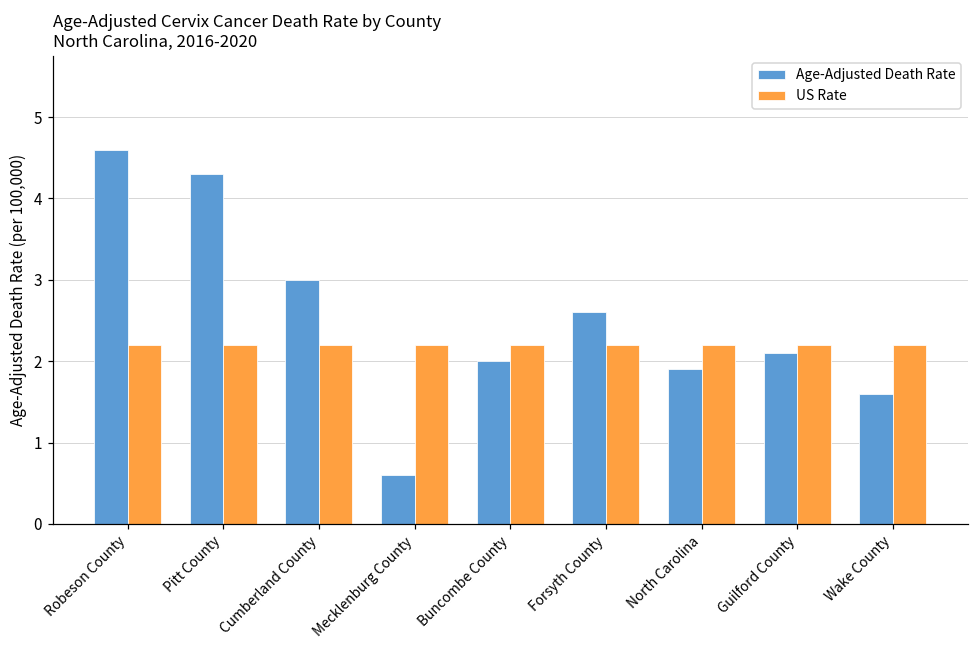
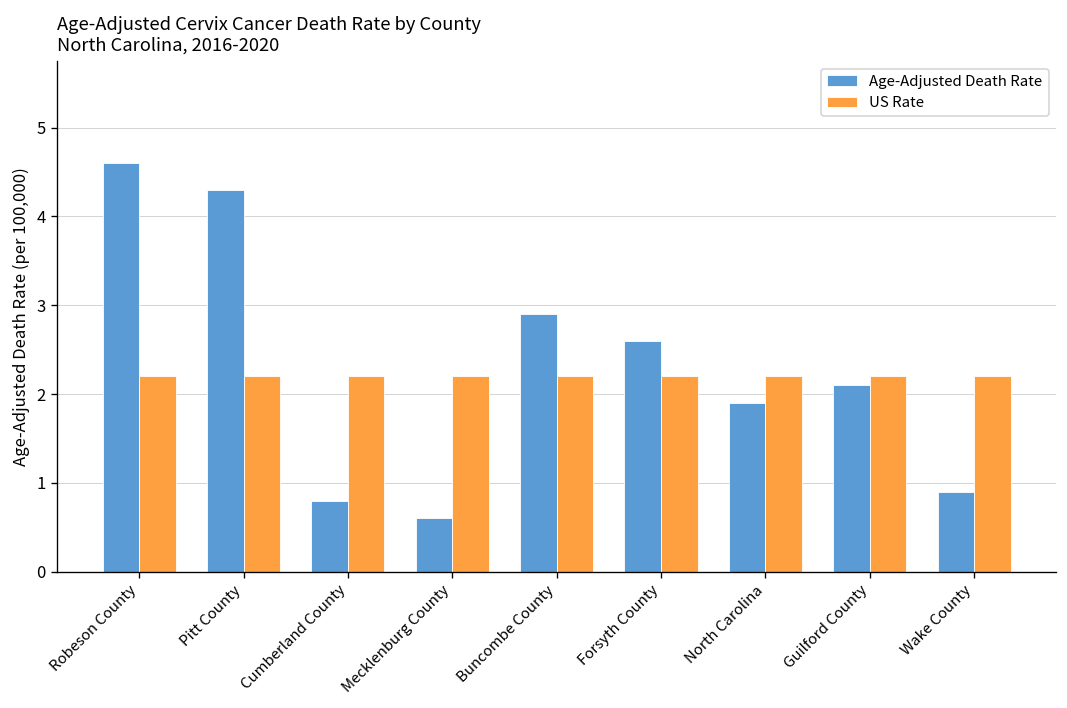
Age-Adjusted Death Rate, Cumberland County: 3.0 -> 0.8
Age-Adjusted Death Rate, Buncombe County: 2.0 -> 2.9
Age-Adjusted Death Rate, Wake County: 1.6 -> 0.9
